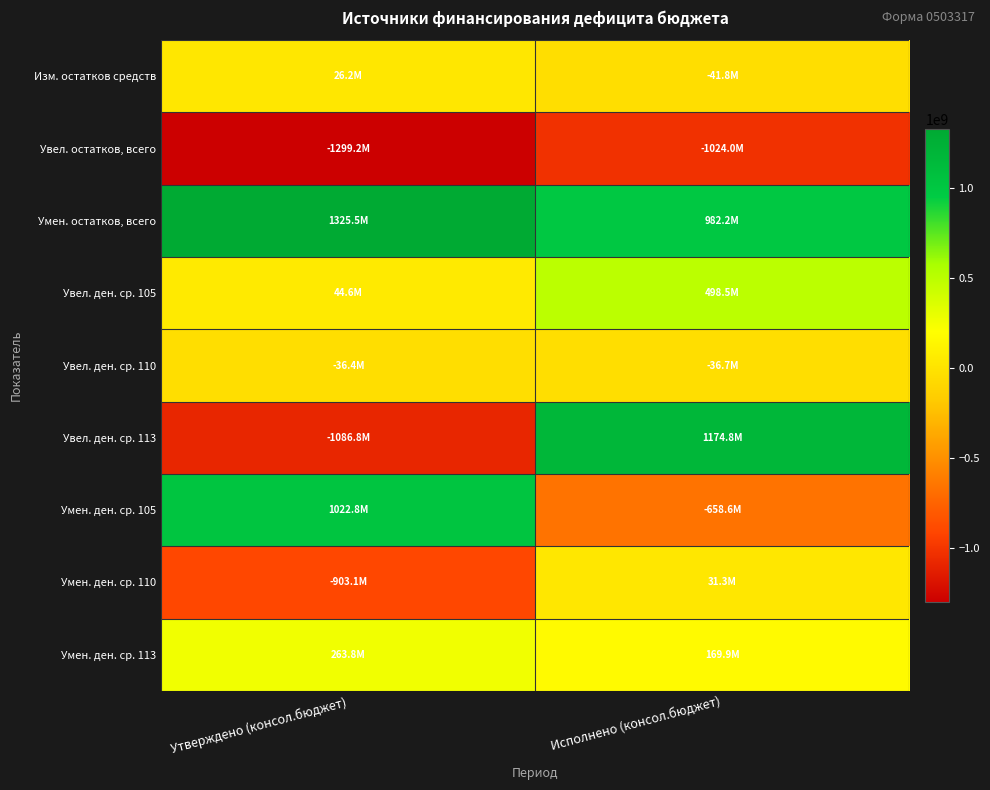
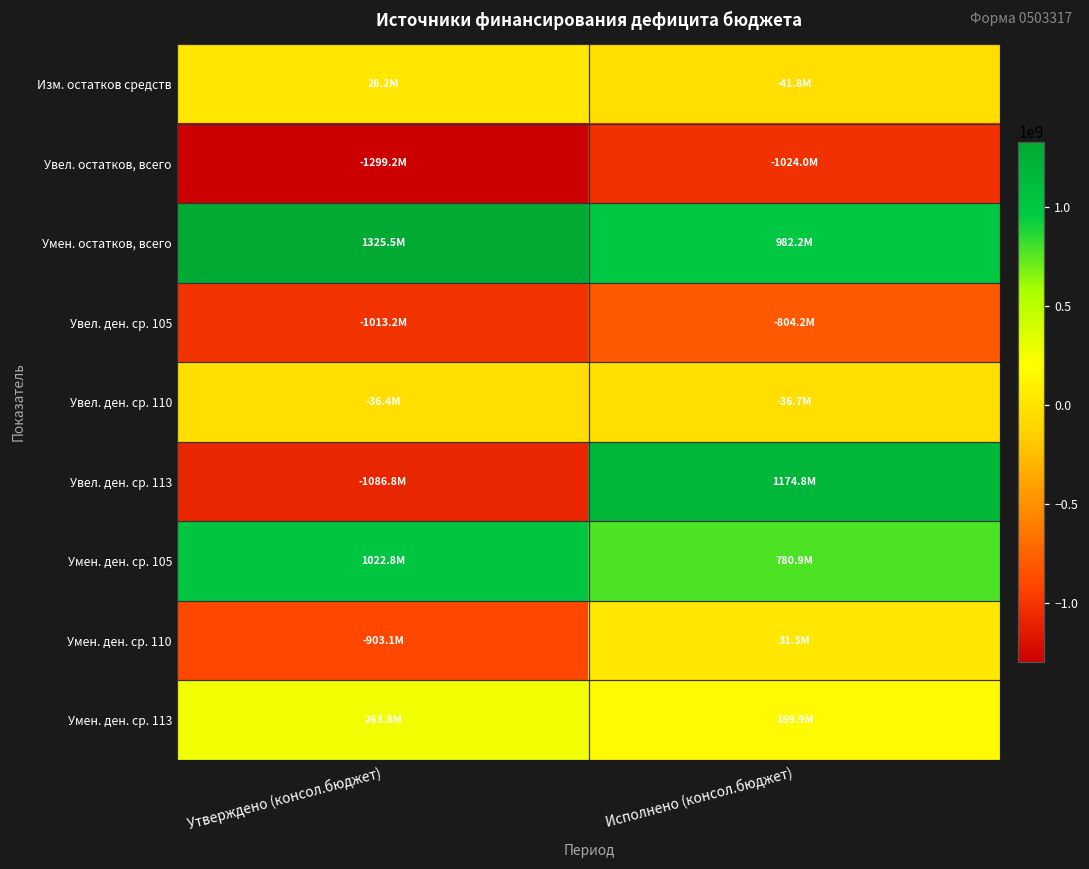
Увел. ден. ср. 105, Утверждено (консол.бюджет): 44.6M -> -1013.2M
Увел. ден. ср. 105, Исполнено (консол.бюджет): 498.5M -> -804.2M
Умен. ден. ср. 105, Исполнено (консол.бюджет): -658.6M -> 780.9M
